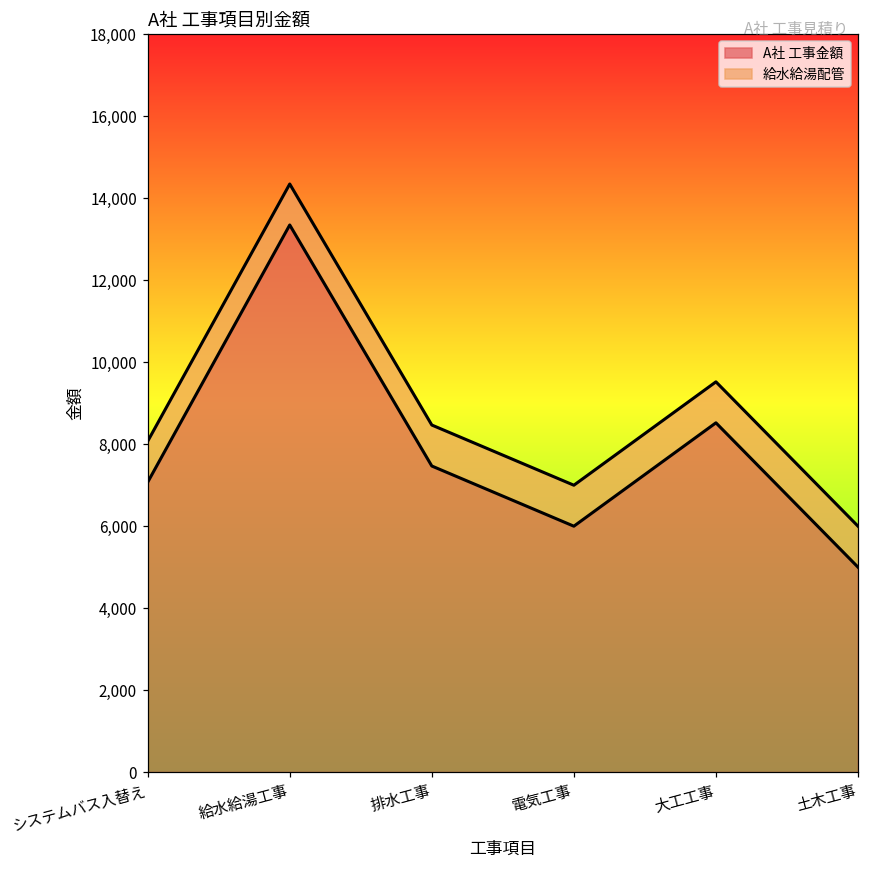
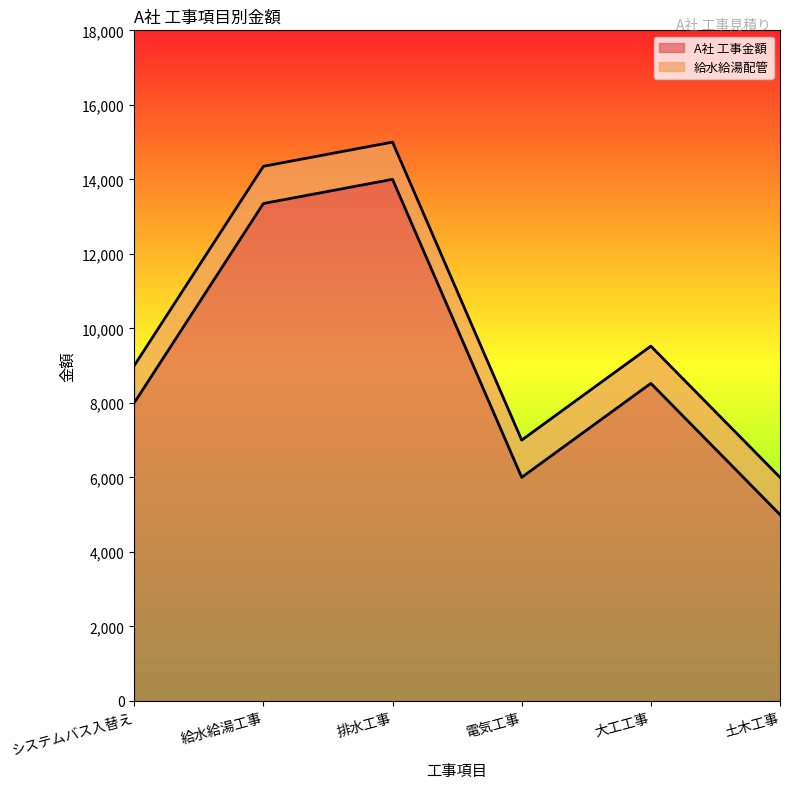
A社 工事金額, システムバス入替え: 7,100 -> 8,000
A社 工事金額, 排水工事: 7,500 -> 14,000
